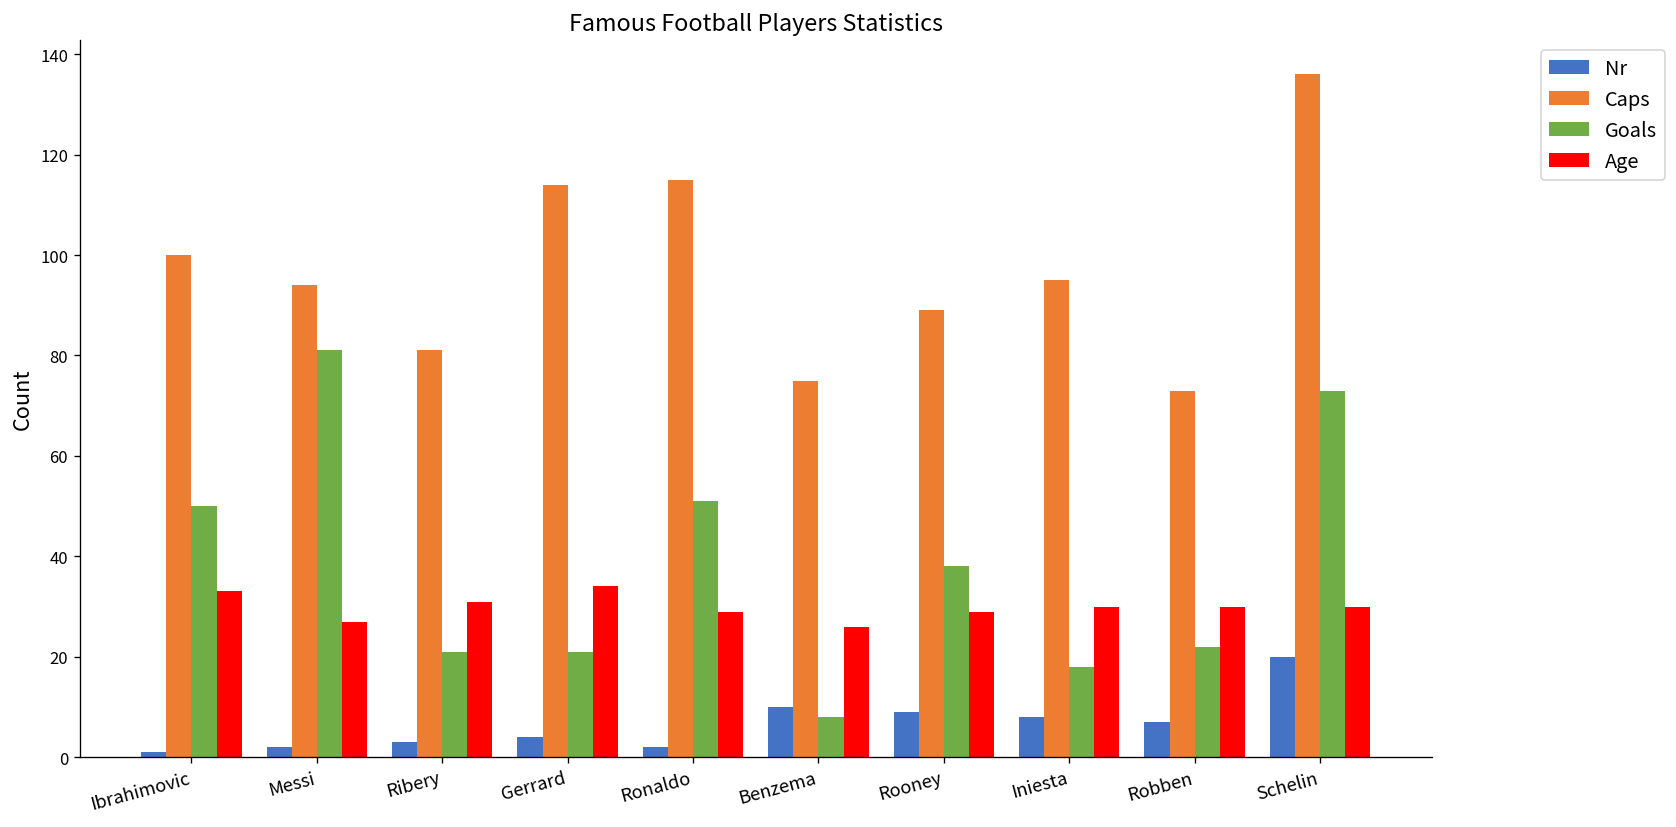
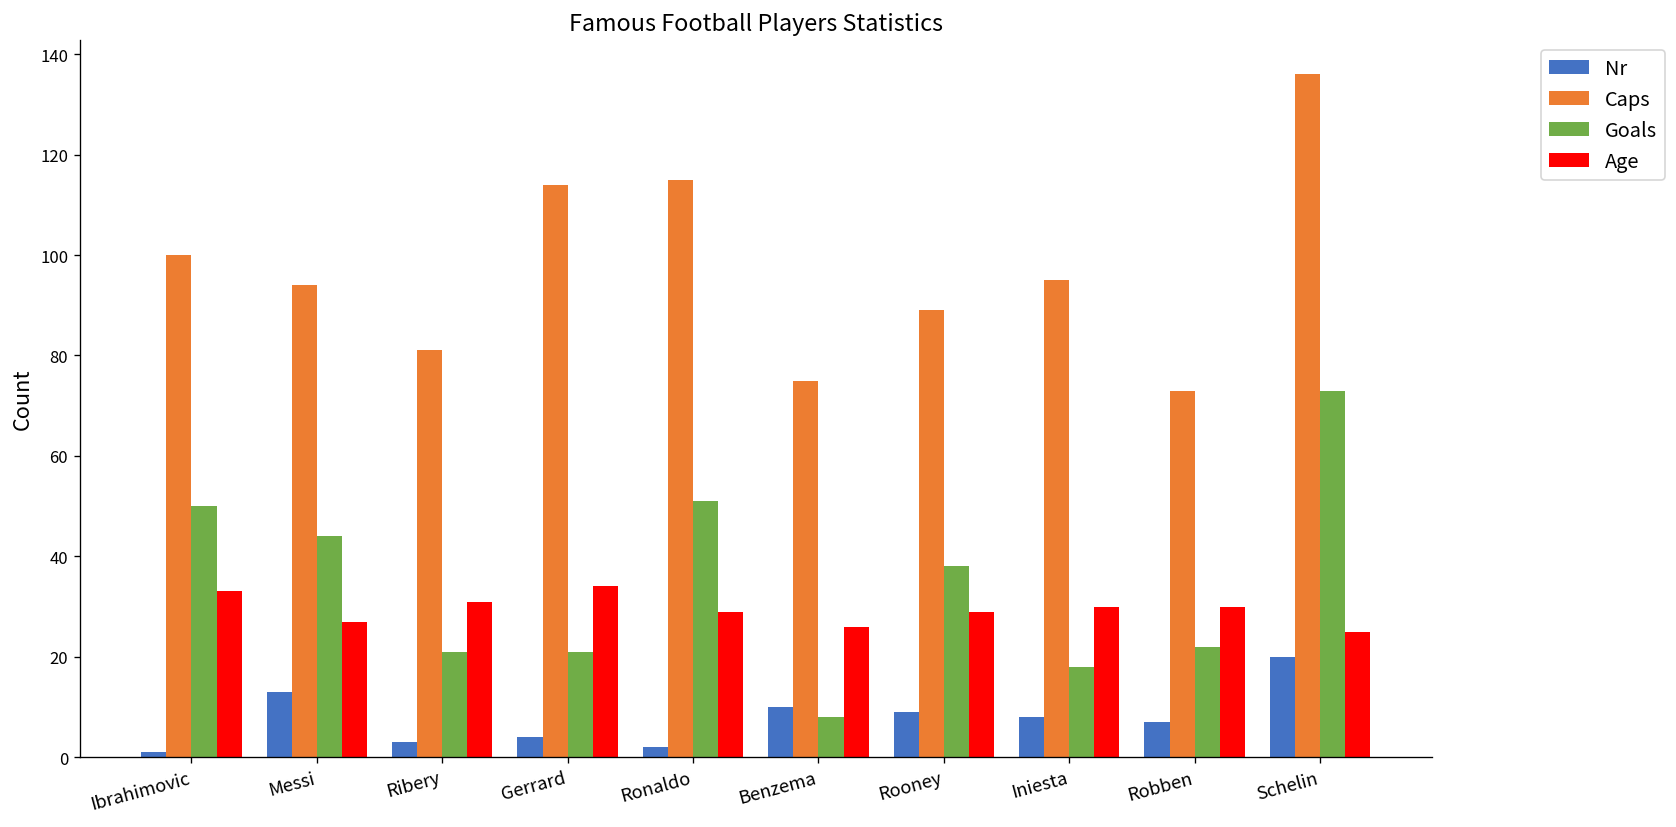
Nr, Messi: 2 -> 13
Goals, Messi: 81 -> 44
Age, Schelin: 30 -> 25
